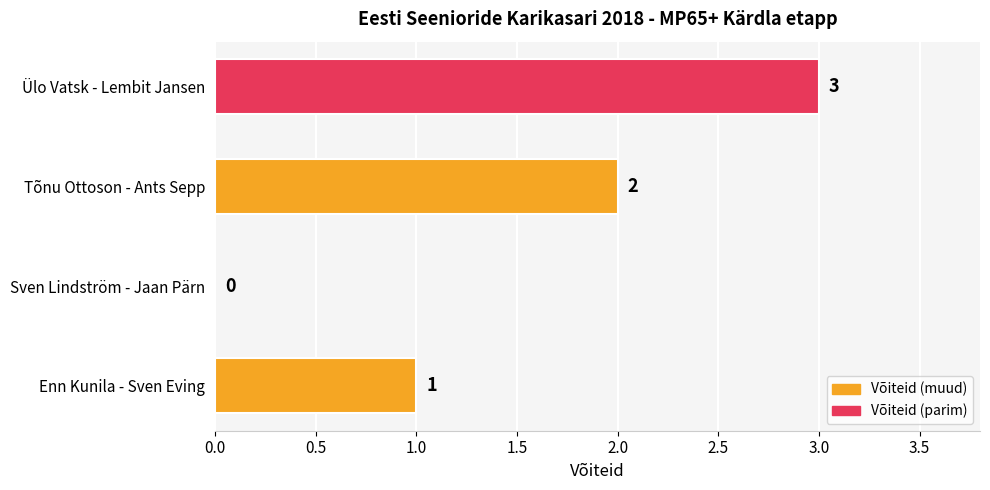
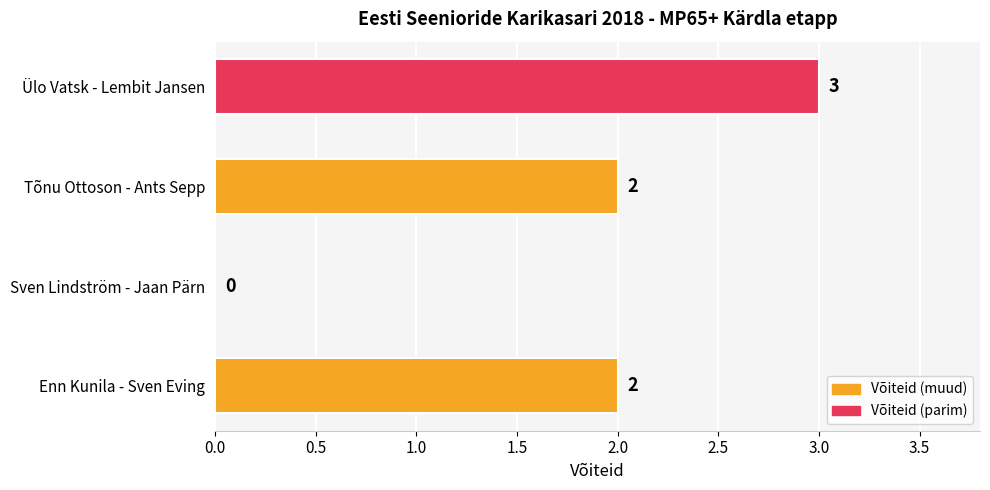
Enn Kunila - Sven Eving: 1 -> 2
